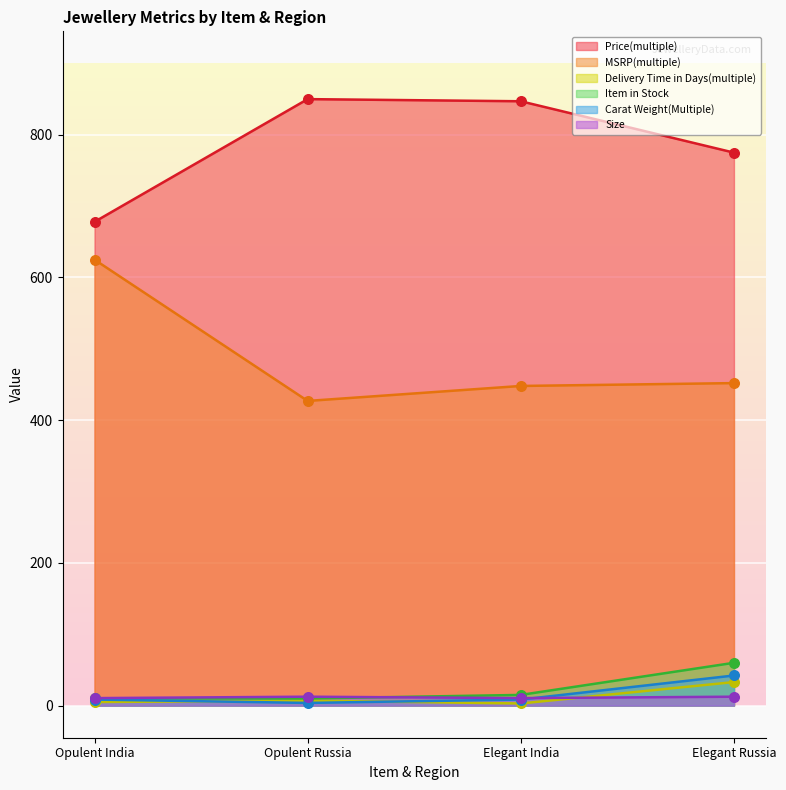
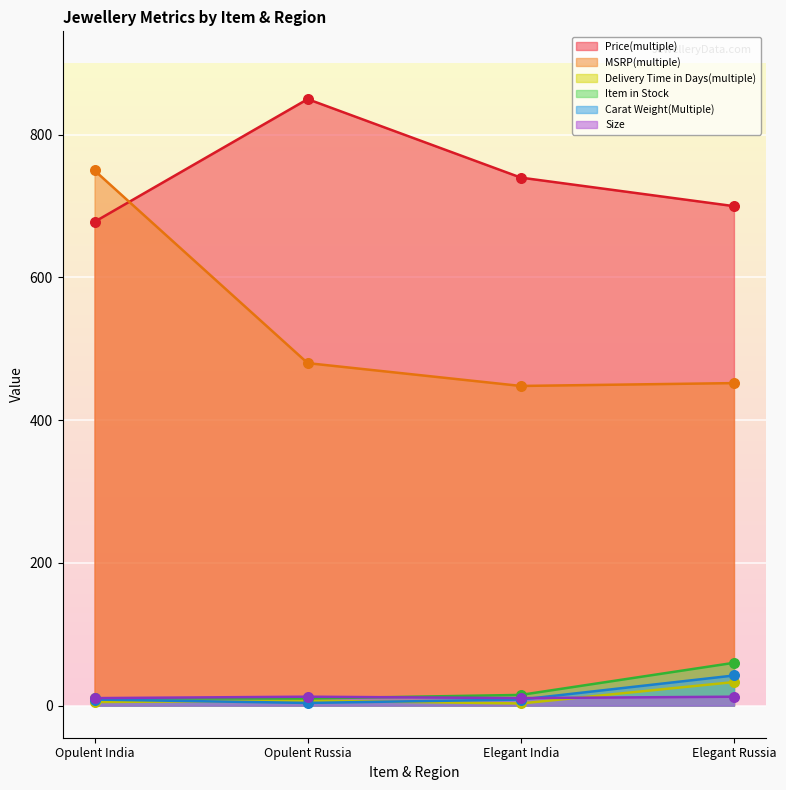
MSRP(multiple), Opulent India: 630 -> 750
MSRP(multiple), Opulent Russia: 430 -> 480
Price(multiple), Elegant India: 850 -> 740
Price(multiple), Elegant Russia: 780 -> 700
